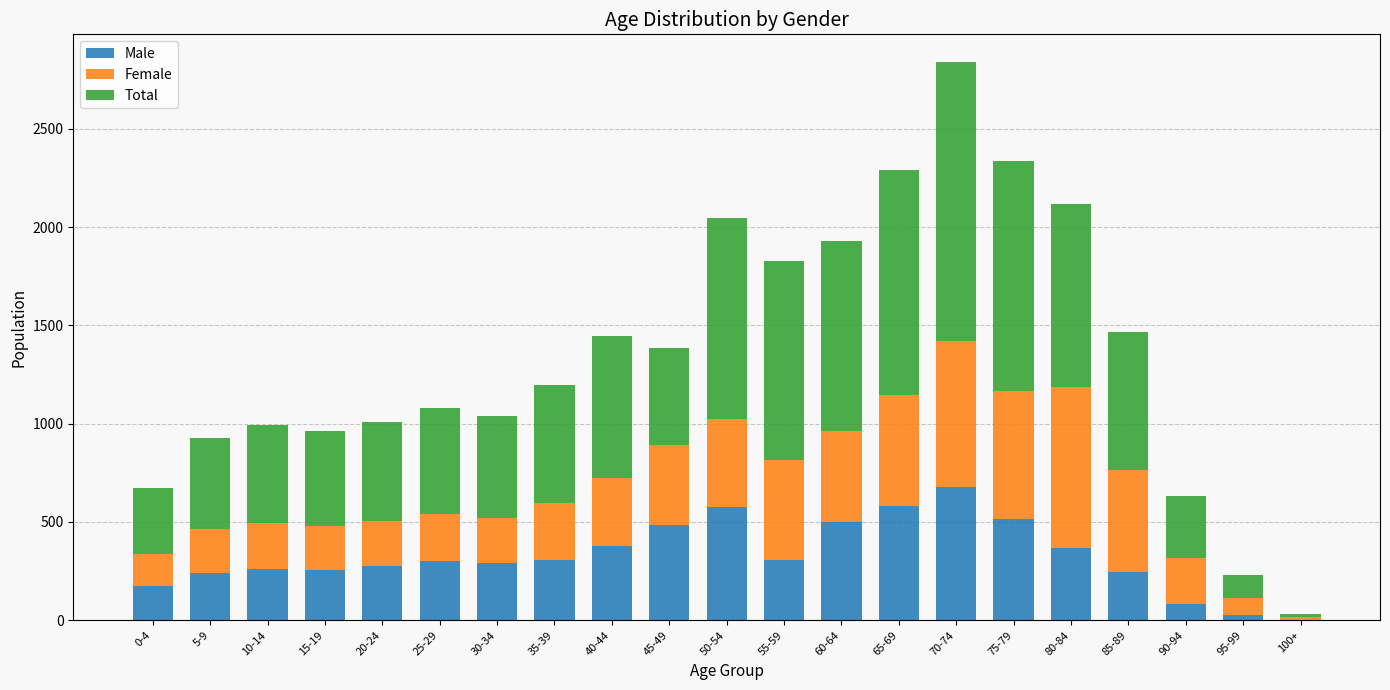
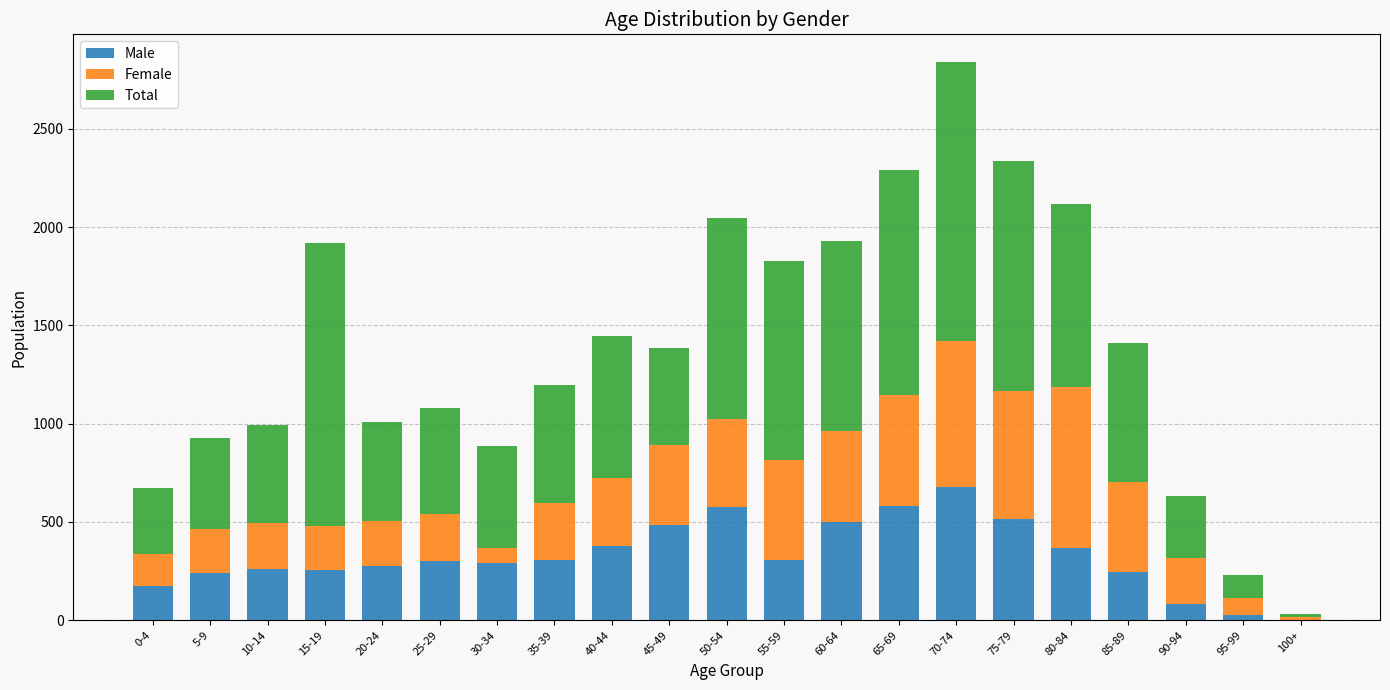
Total, 15-19: 480 -> 1440
Female, 30-34: 230 -> 80
Female, 85-89: 520 -> 460
